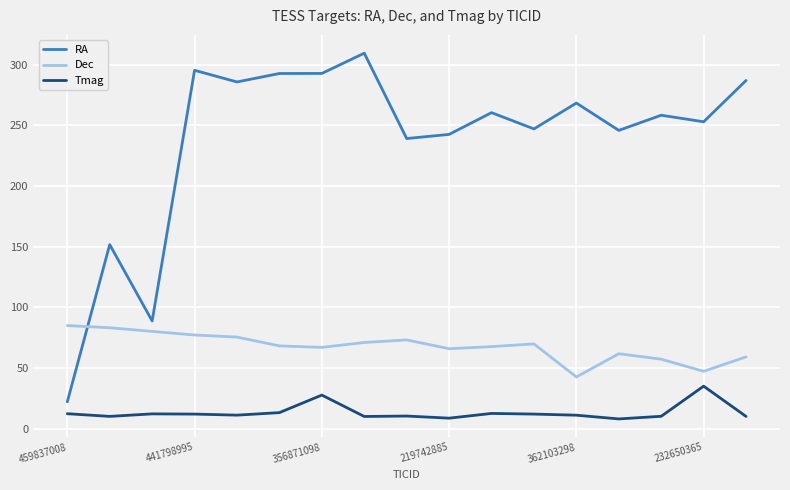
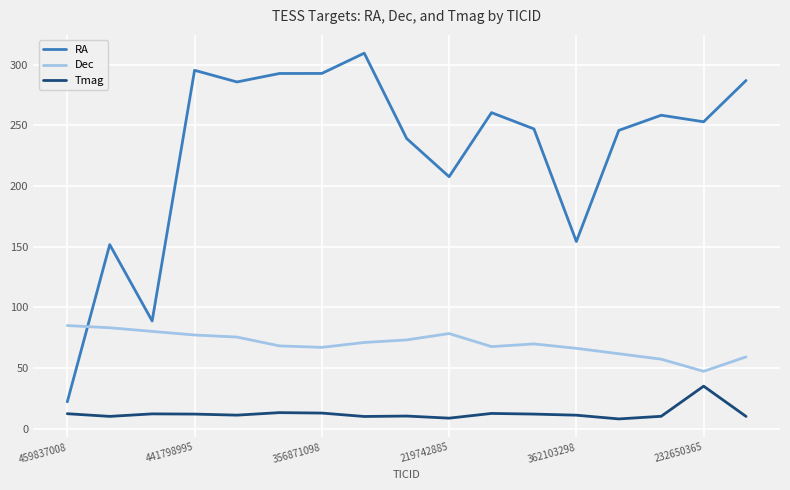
Tmag, 356871098: 28 -> 13
RA, 219742885: 242 -> 208
Dec, 219742885: 66 -> 78
RA, 362103298: 268 -> 154
Dec, 362103298: 43 -> 66
